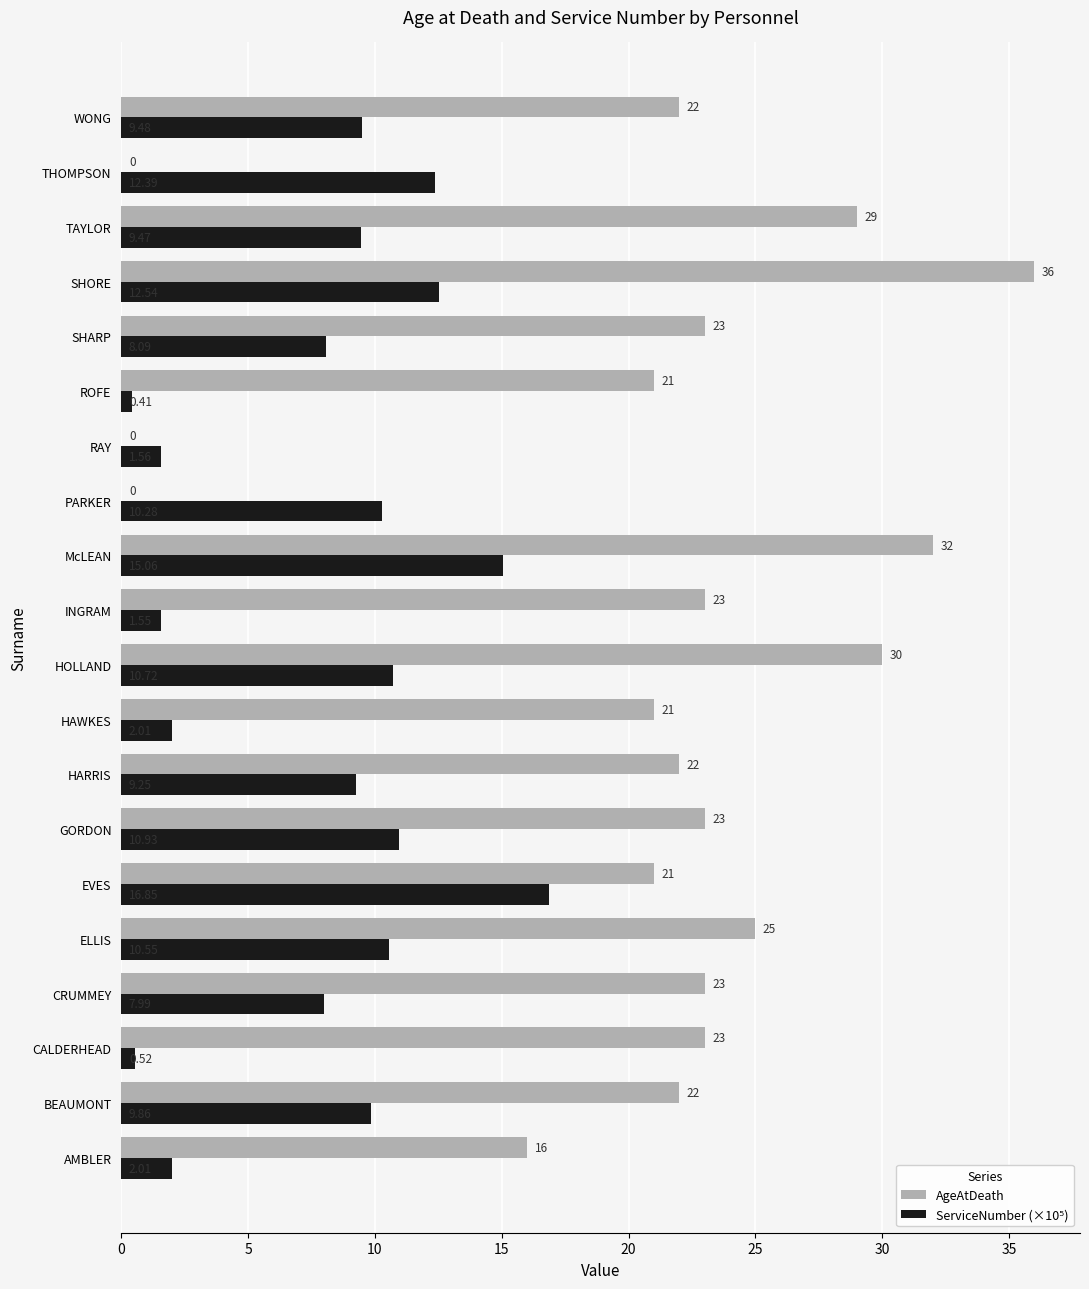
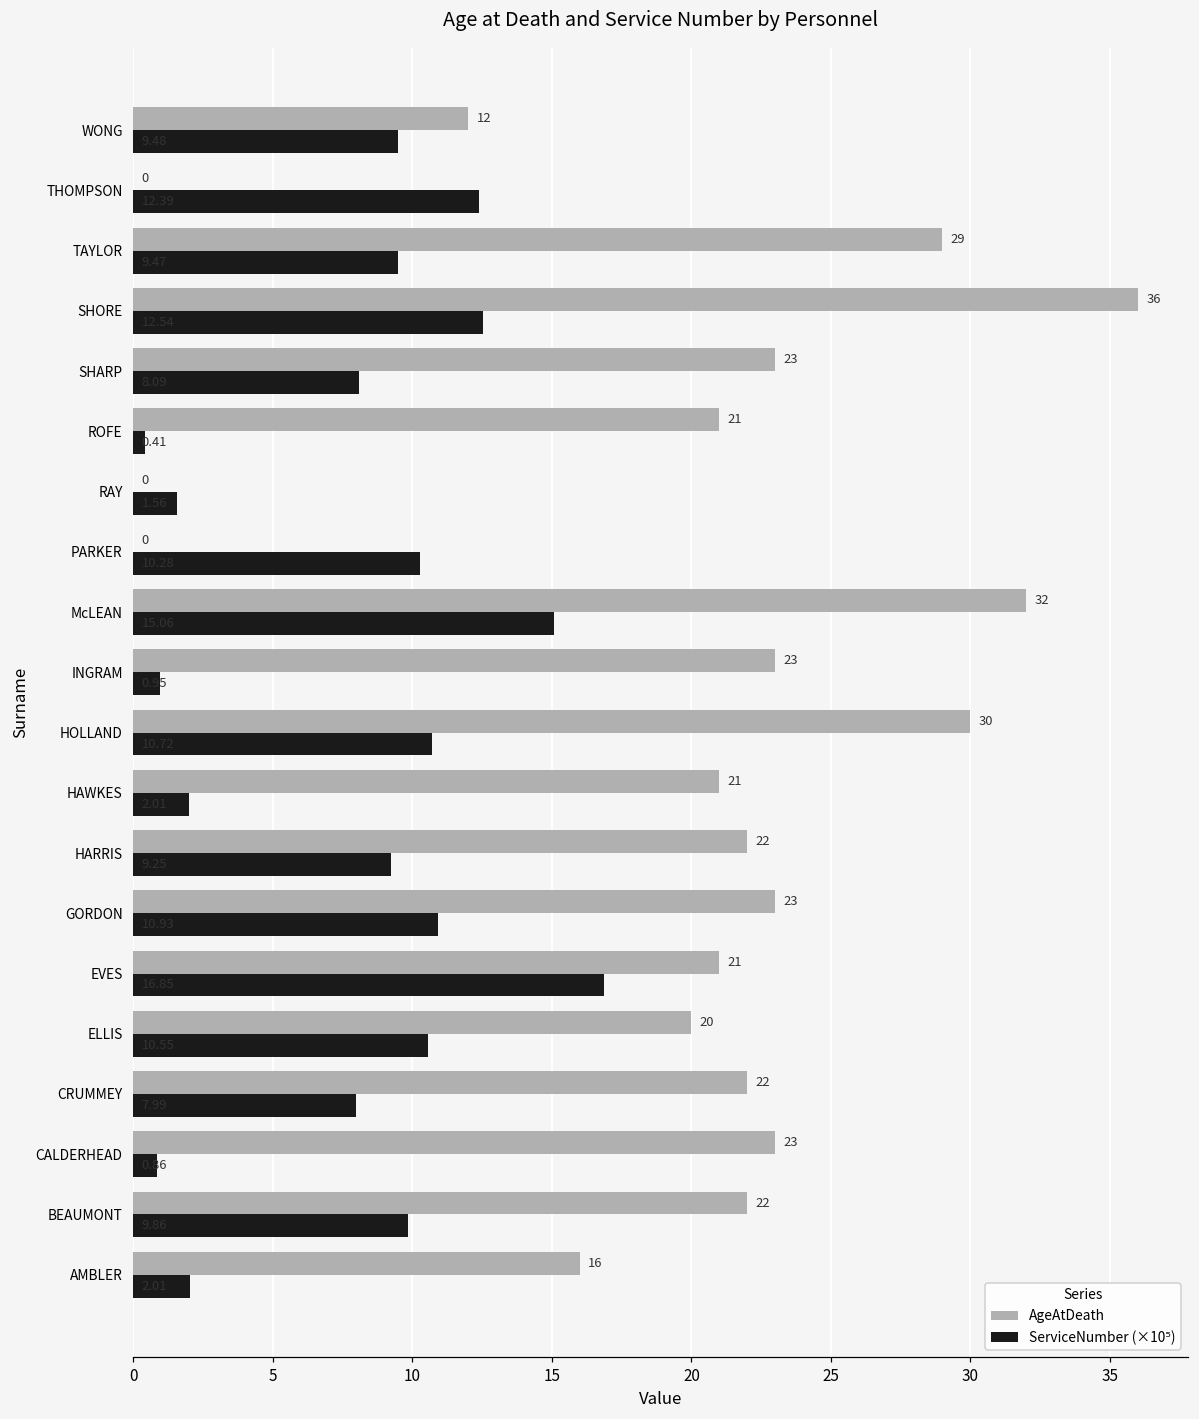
AgeAtDeath, WONG: 22 -> 12
ServiceNumber (×10⁵), INGRAM: 1.5 -> 0.9
AgeAtDeath, ELLIS: 25 -> 20
AgeAtDeath, CRUMMEY: 23 -> 22
ServiceNumber (×10⁵), CALDERHEAD: 0.5 -> 0.9
